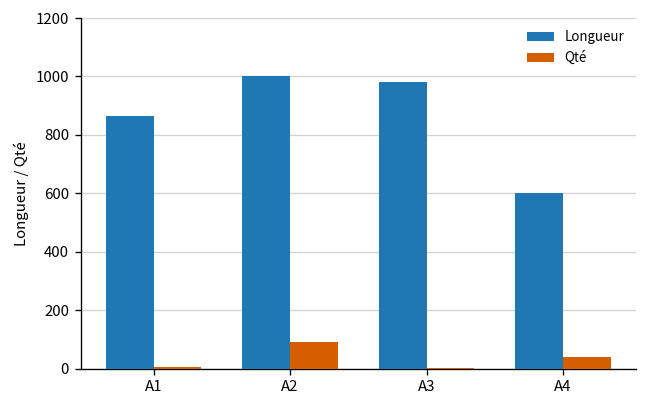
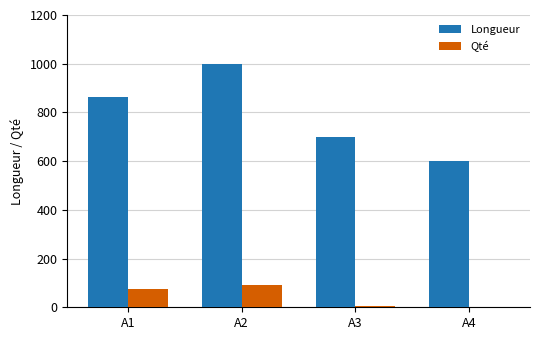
Qté, A1: 10 -> 70
Longueur, A3: 980 -> 700
Qté, A4: 40 -> 0
